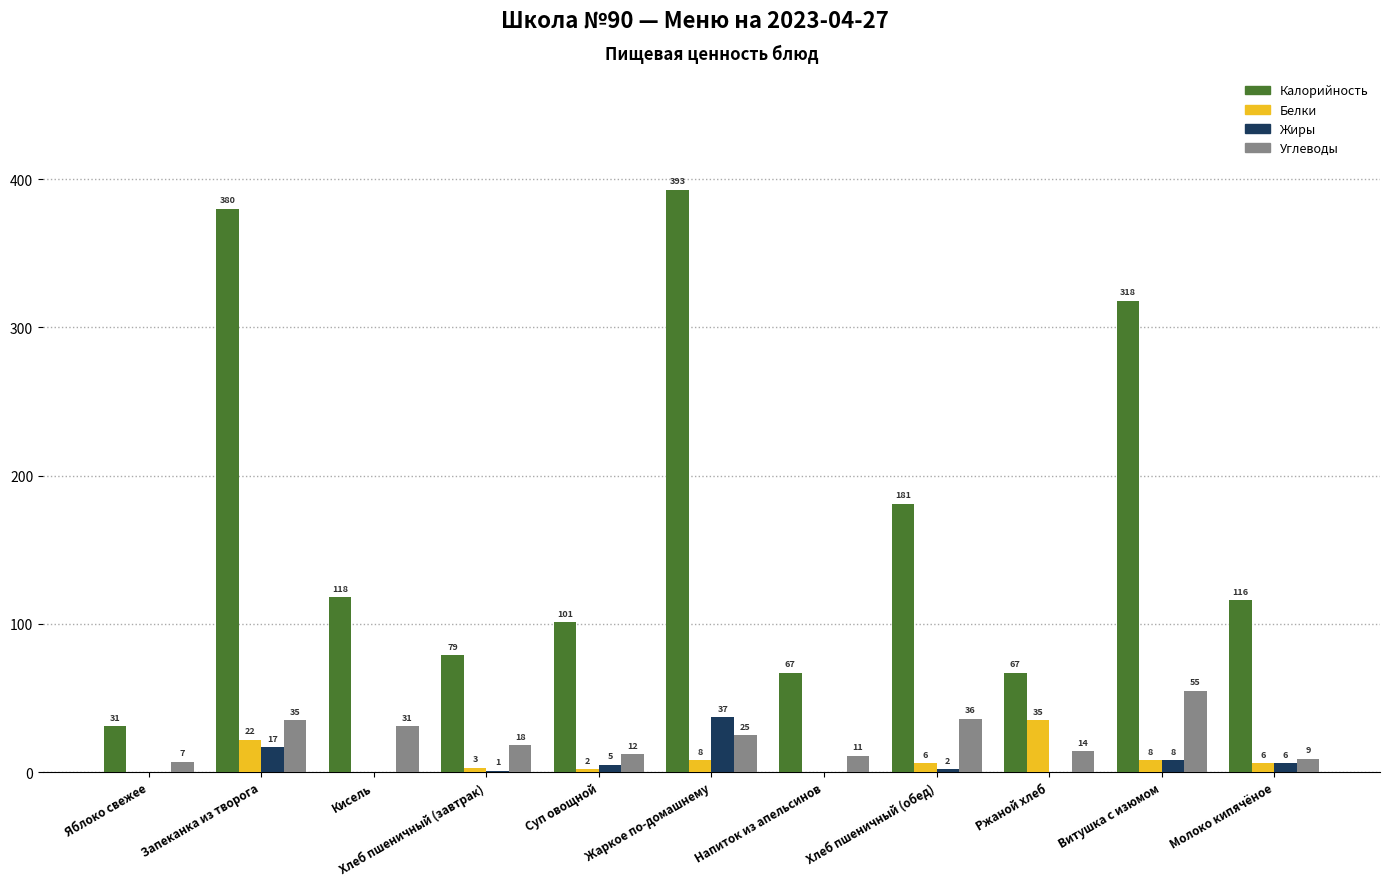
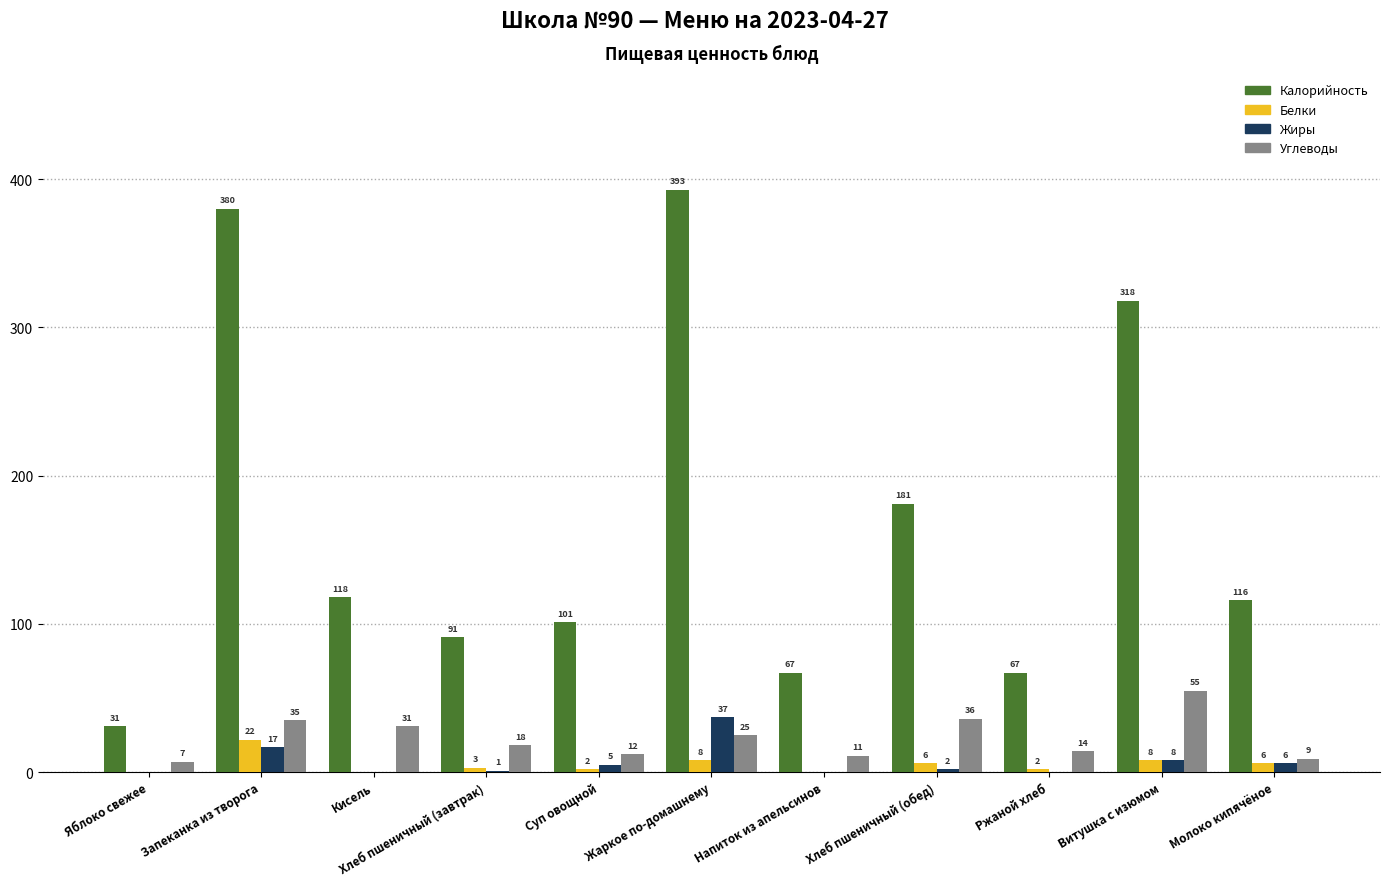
Калорийность, Хлеб пшеничный (завтрак): 79 -> 91
Белки, Ржаной хлеб: 35 -> 2
